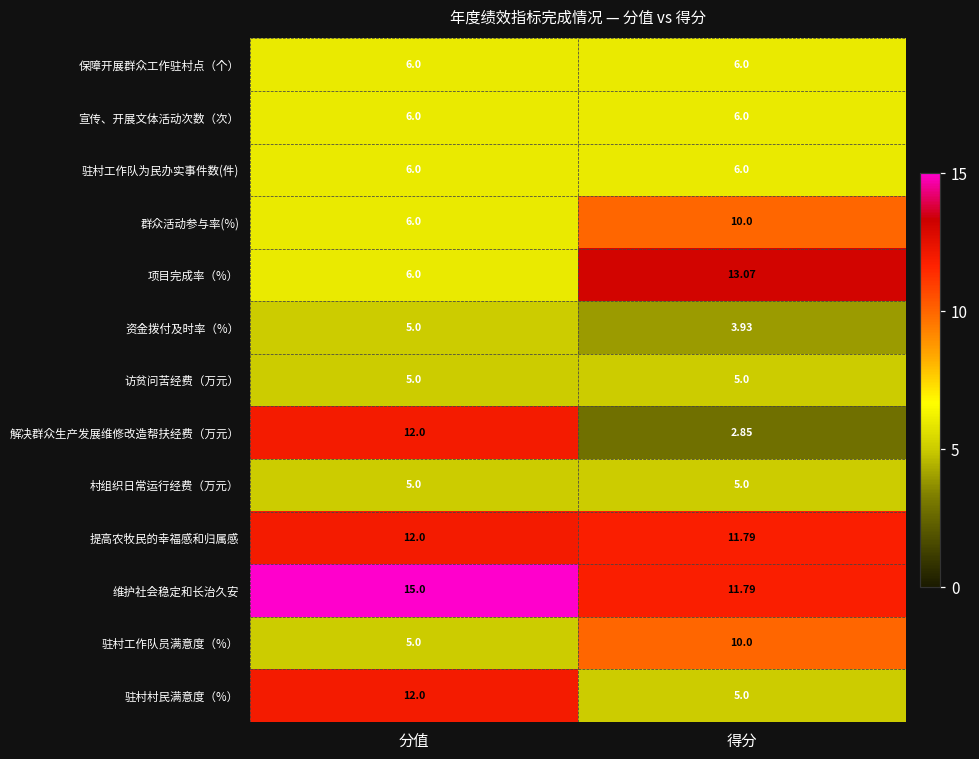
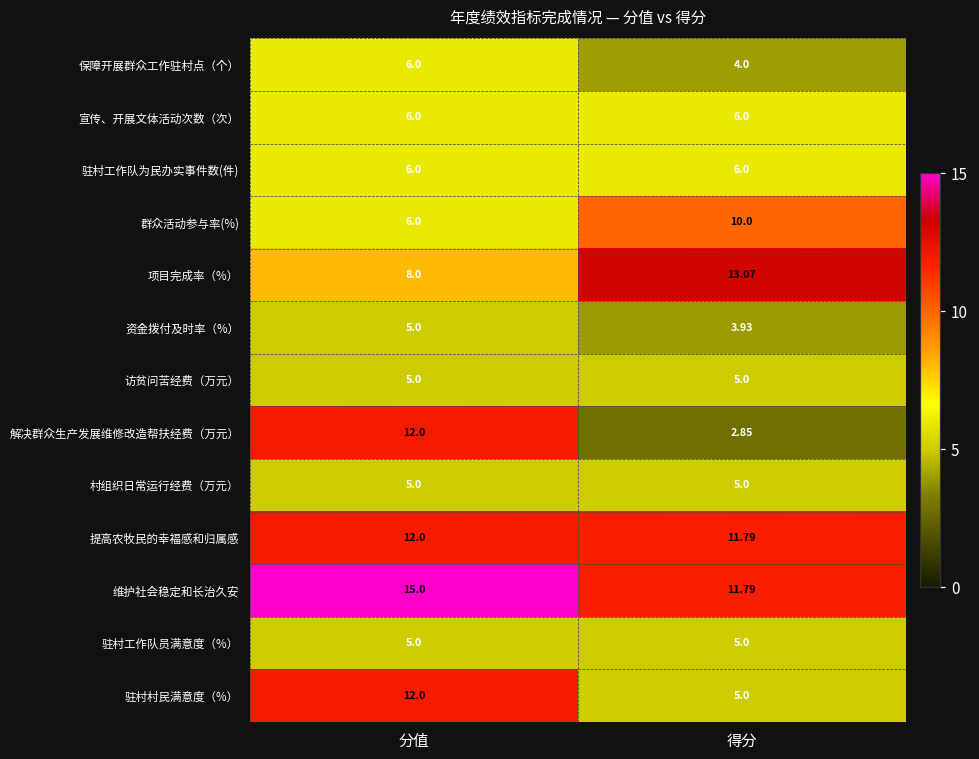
保障开展群众工作驻村点（个）, 得分: 6.0 -> 4.0
项目完成率（%）, 分值: 6.0 -> 8.0
驻村工作队员满意度（%）, 得分: 10.0 -> 5.0
